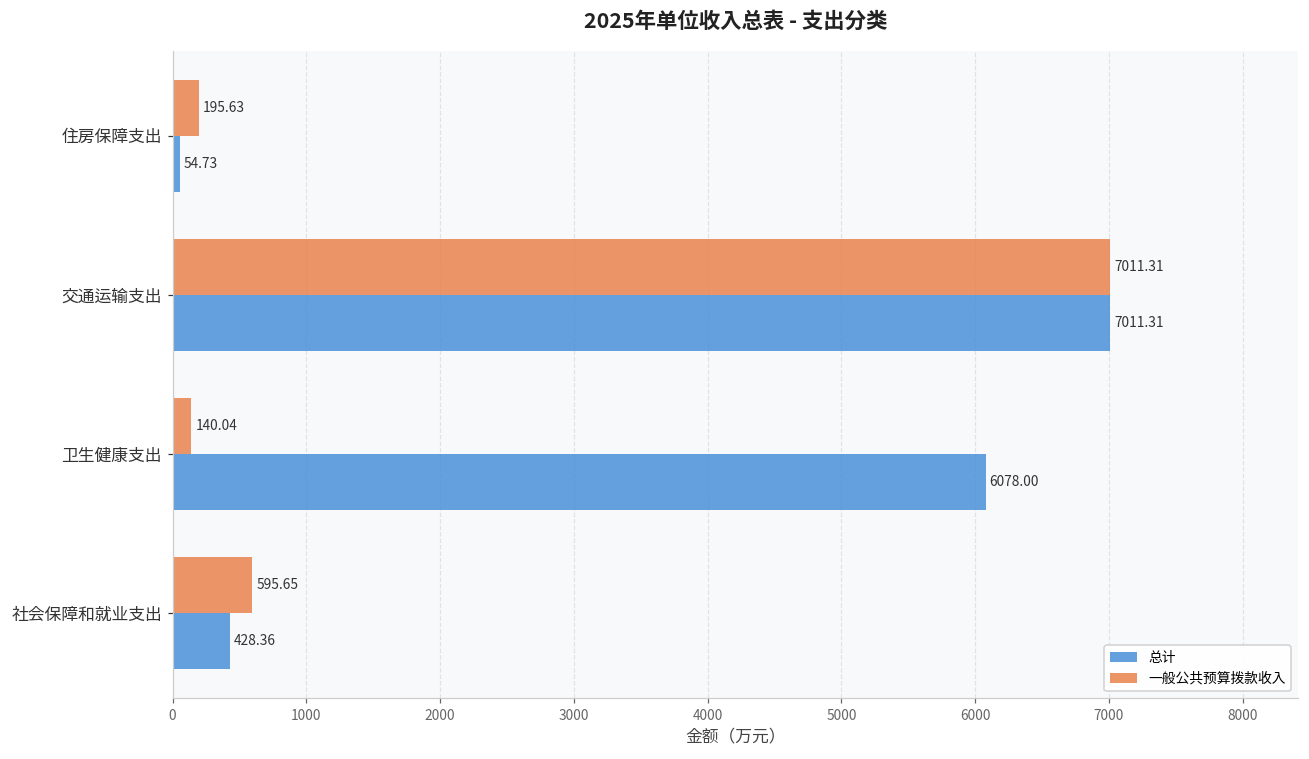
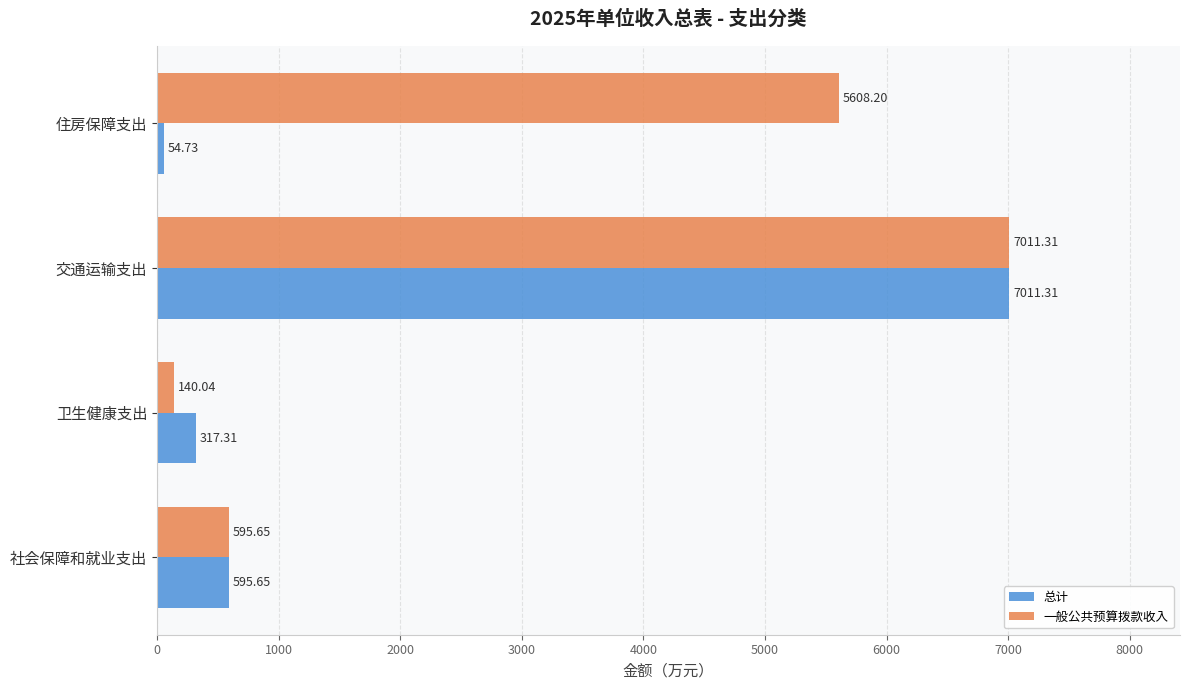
一般公共预算拨款收入, 住房保障支出: 195.63 -> 5608.20
总计, 卫生健康支出: 6078.00 -> 317.31
总计, 社会保障和就业支出: 428.36 -> 595.65
